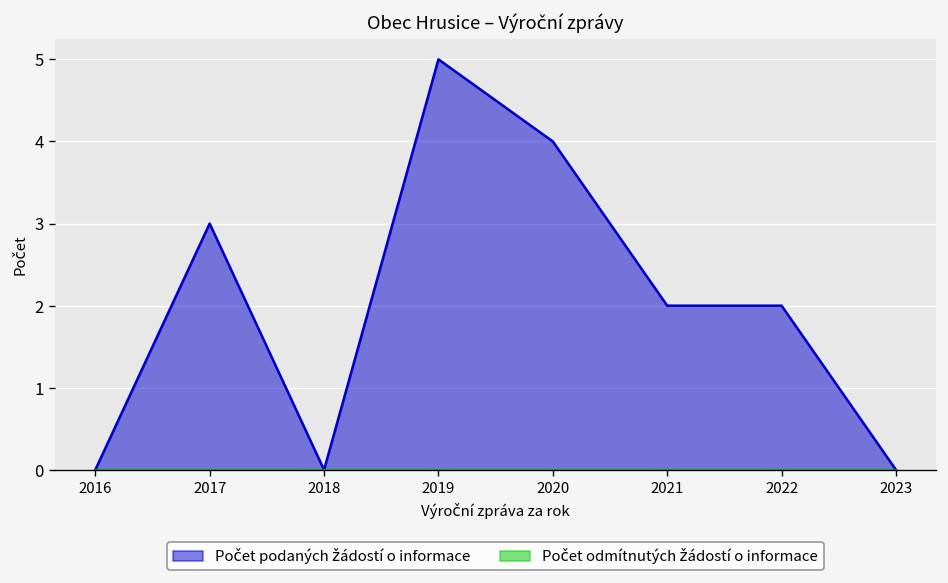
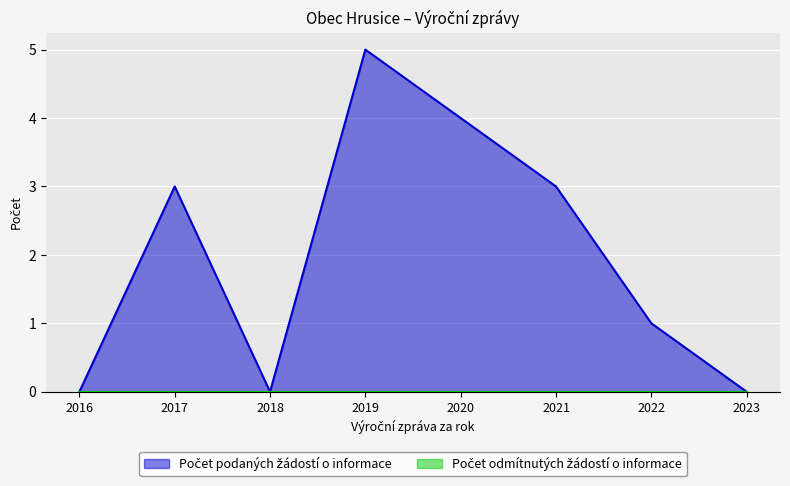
Počet podaných žádostí o informace, 2021: 2 -> 3
Počet podaných žádostí o informace, 2022: 2 -> 1
